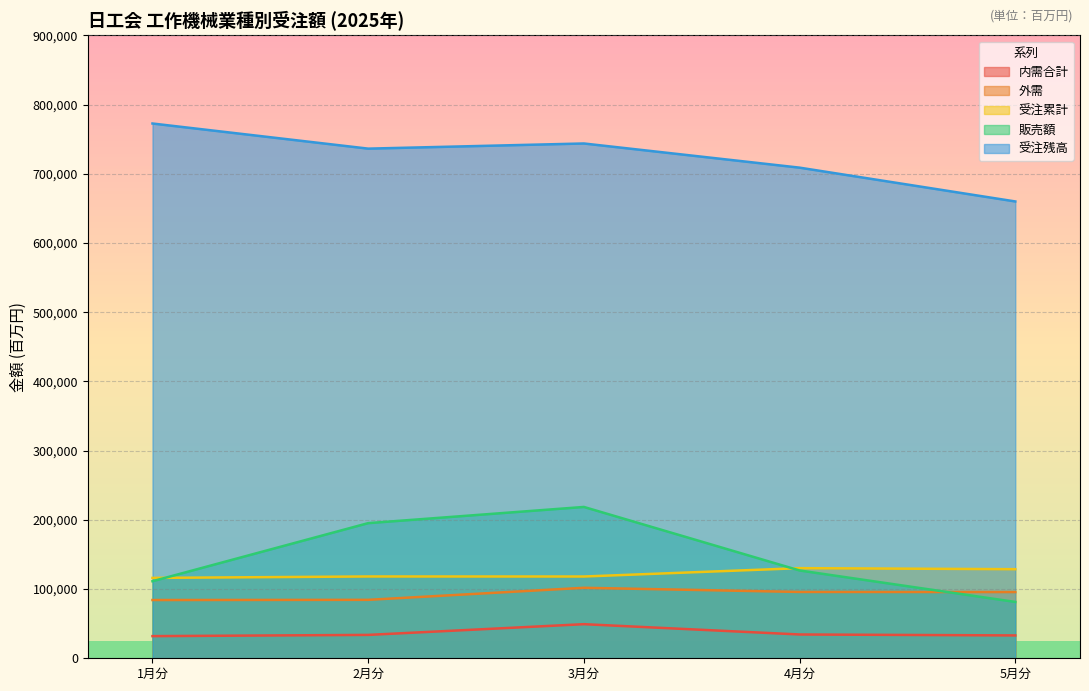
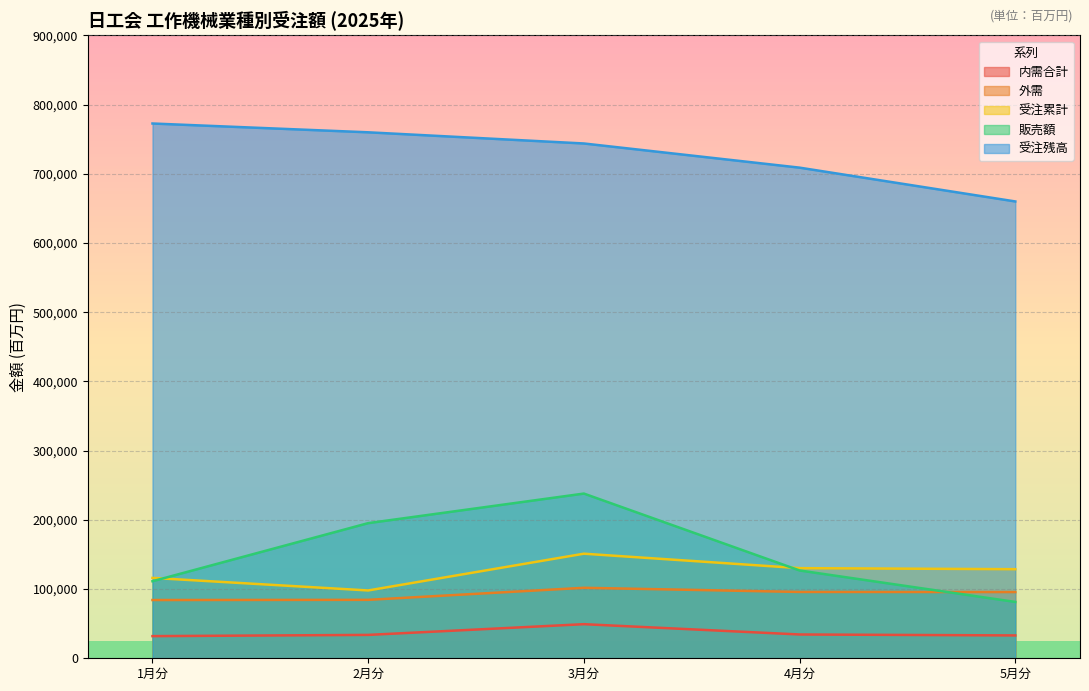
受注累計, 2月分: 120,000 -> 100,000
受注残高, 2月分: 740,000 -> 760,000
受注累計, 3月分: 120,000 -> 150,000
販売額, 3月分: 220,000 -> 240,000
